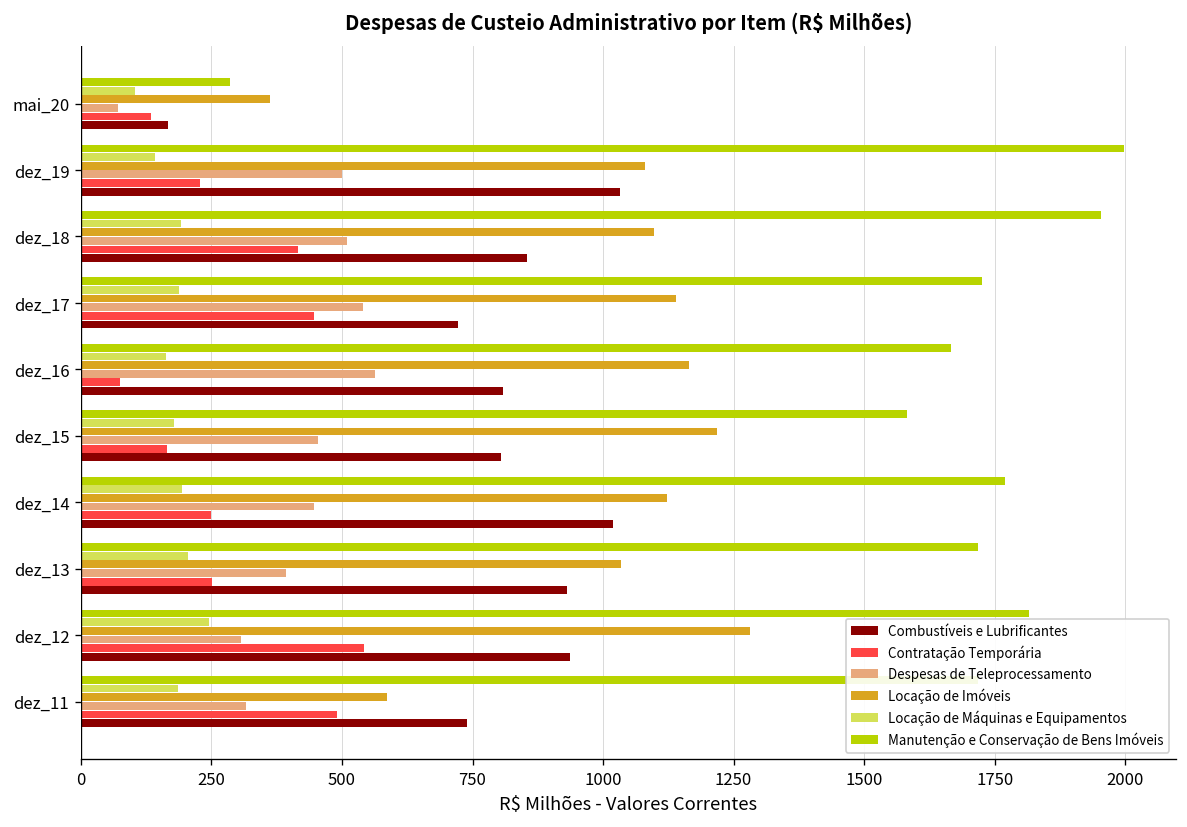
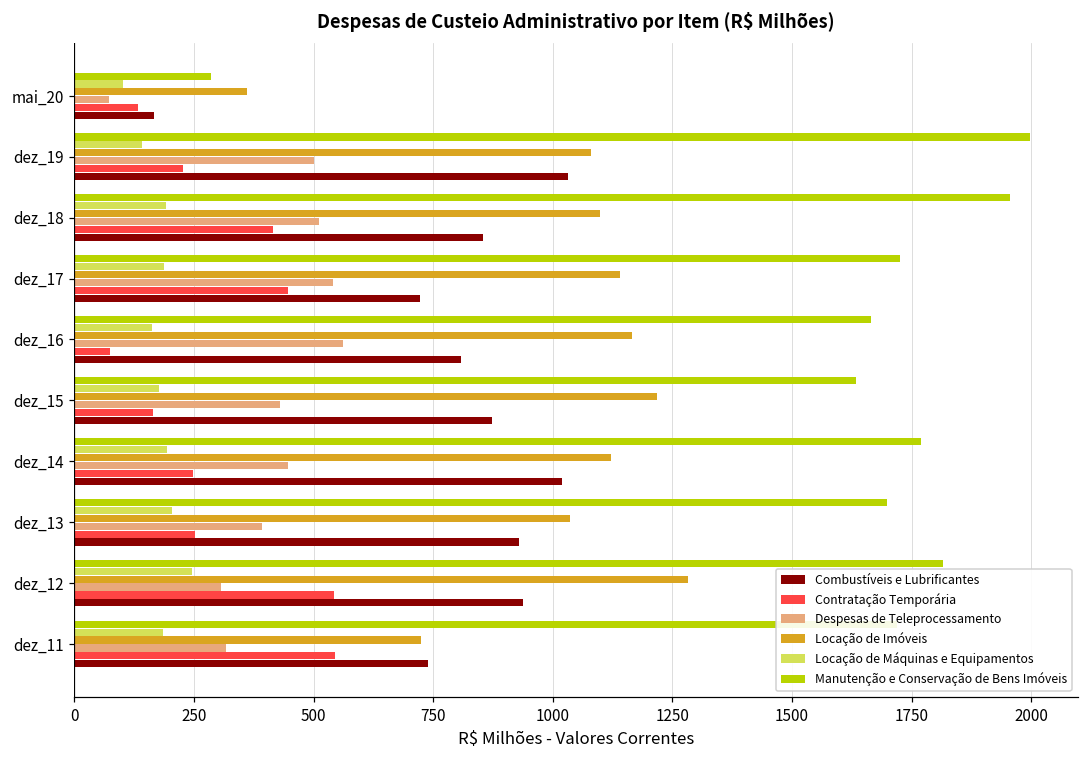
Manutenção e Conservação de Bens Imóveis, dez_15: 1580 -> 1630
Despesas de Teleprocessamento, dez_15: 450 -> 430
Combustíveis e Lubrificantes, dez_15: 810 -> 870
Manutenção e Conservação de Bens Imóveis, dez_13: 1720 -> 1700
Locação de Imóveis, dez_11: 590 -> 720
Contratação Temporária, dez_11: 490 -> 540
